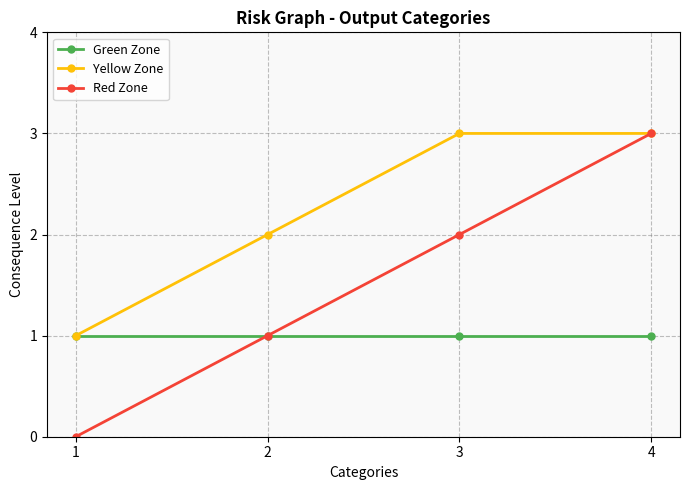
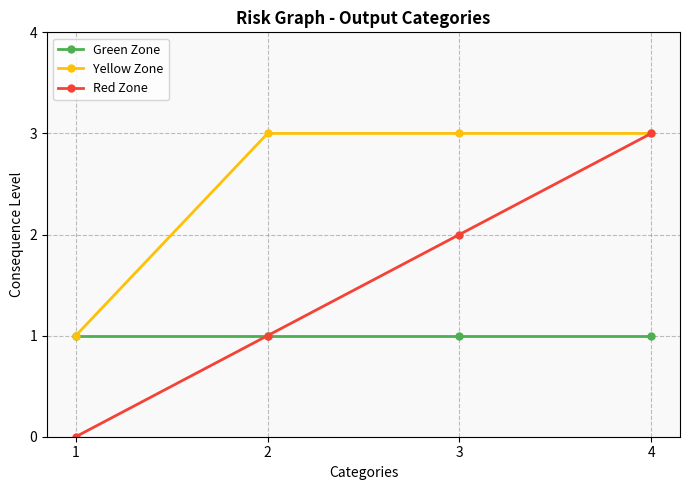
Yellow Zone, 2: 2 -> 3
